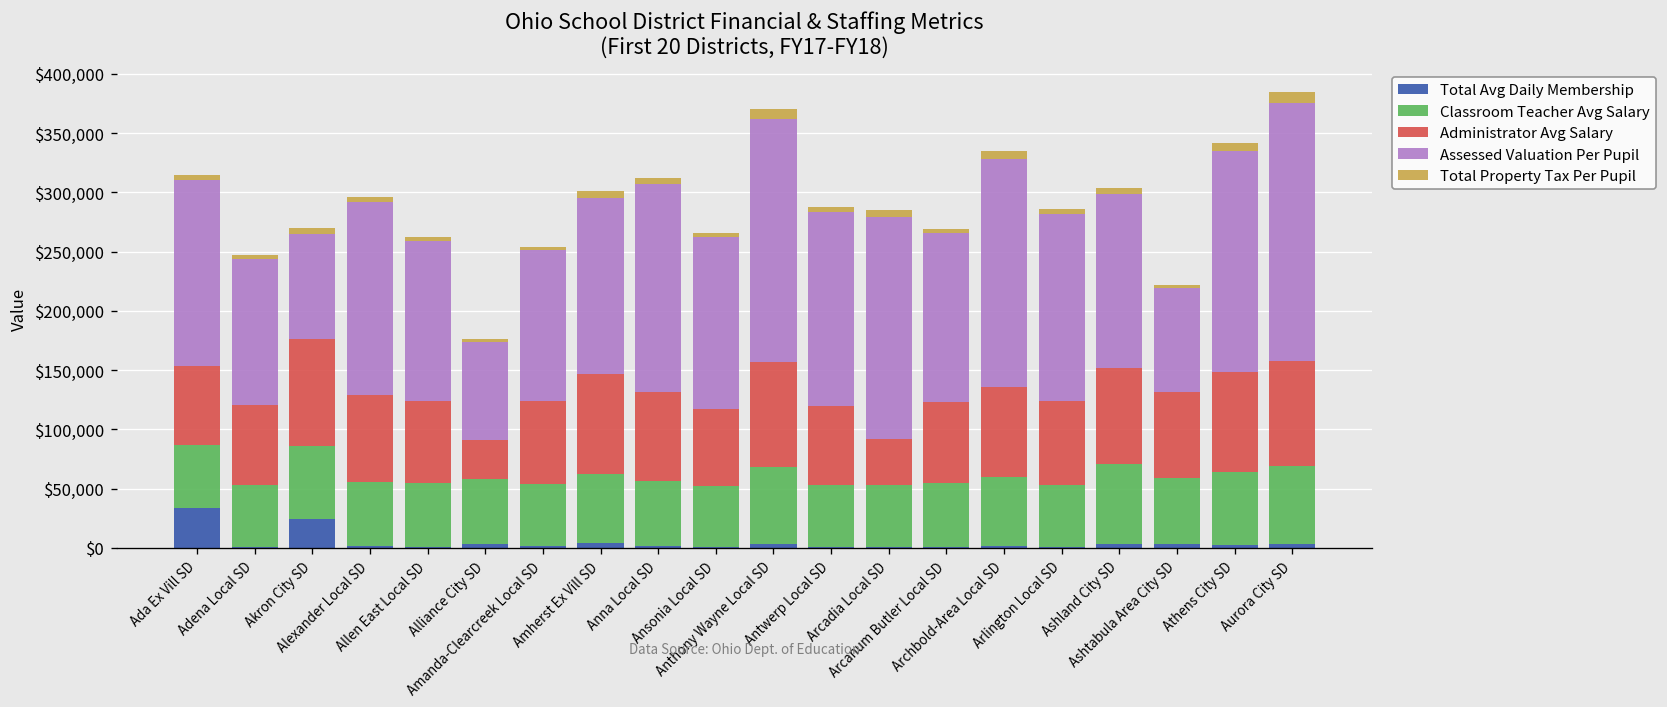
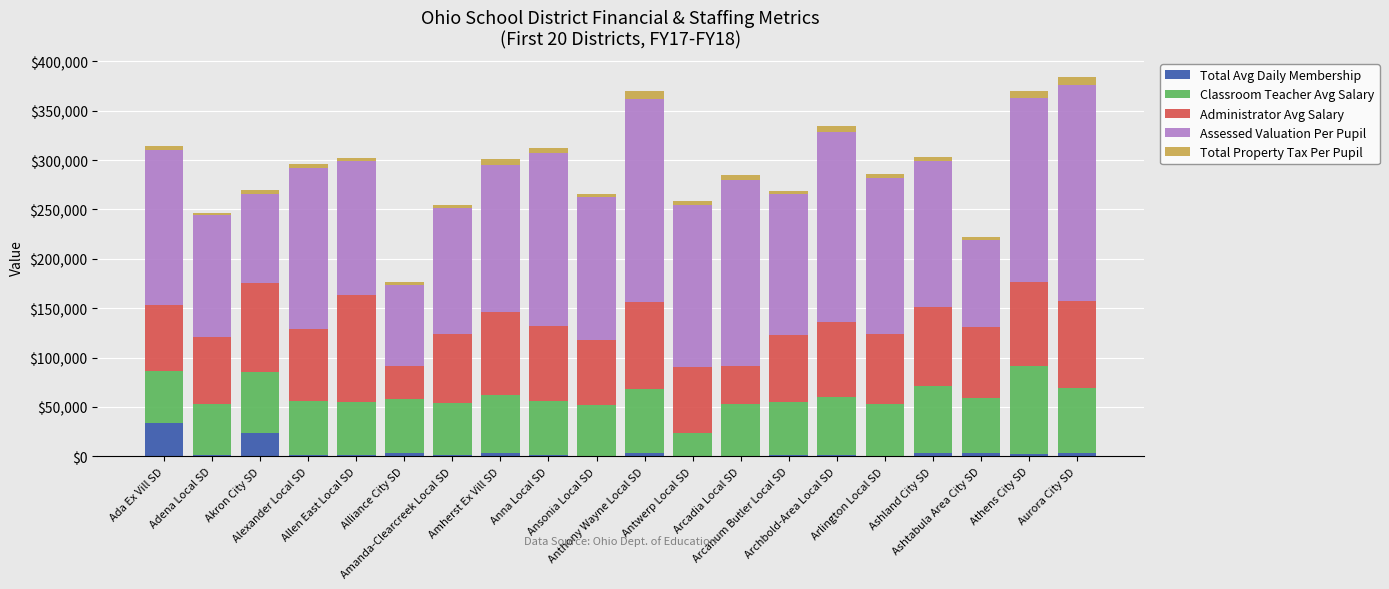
Administrator Avg Salary, Allen East Local SD: $70,000 -> $110,000
Classroom Teacher Avg Salary, Antwerp Local SD: $50,000 -> $20,000
Classroom Teacher Avg Salary, Athens City SD: $60,000 -> $90,000
